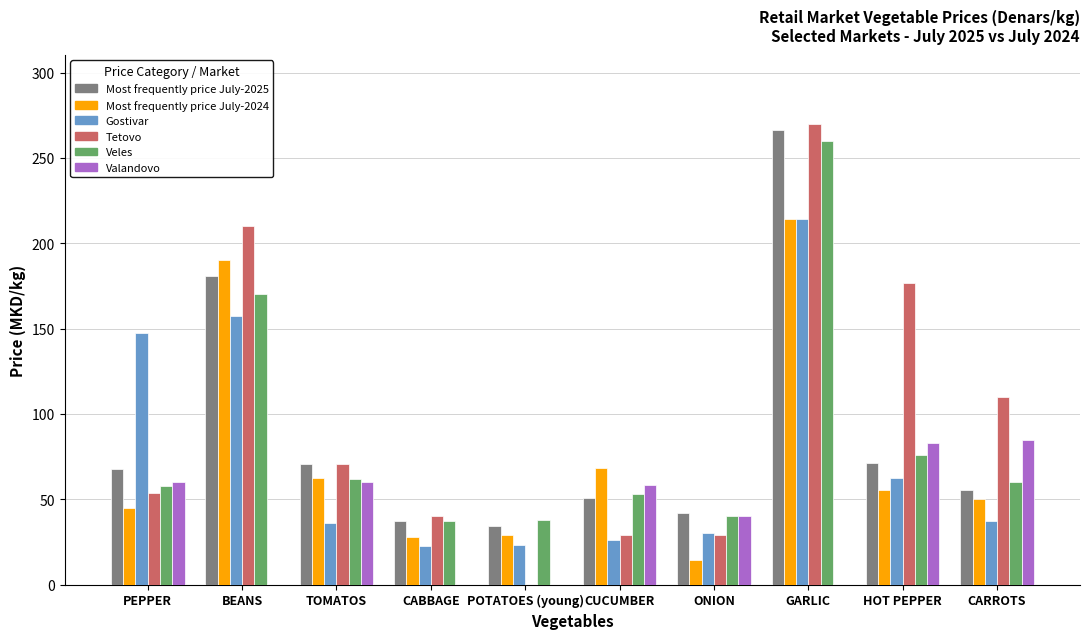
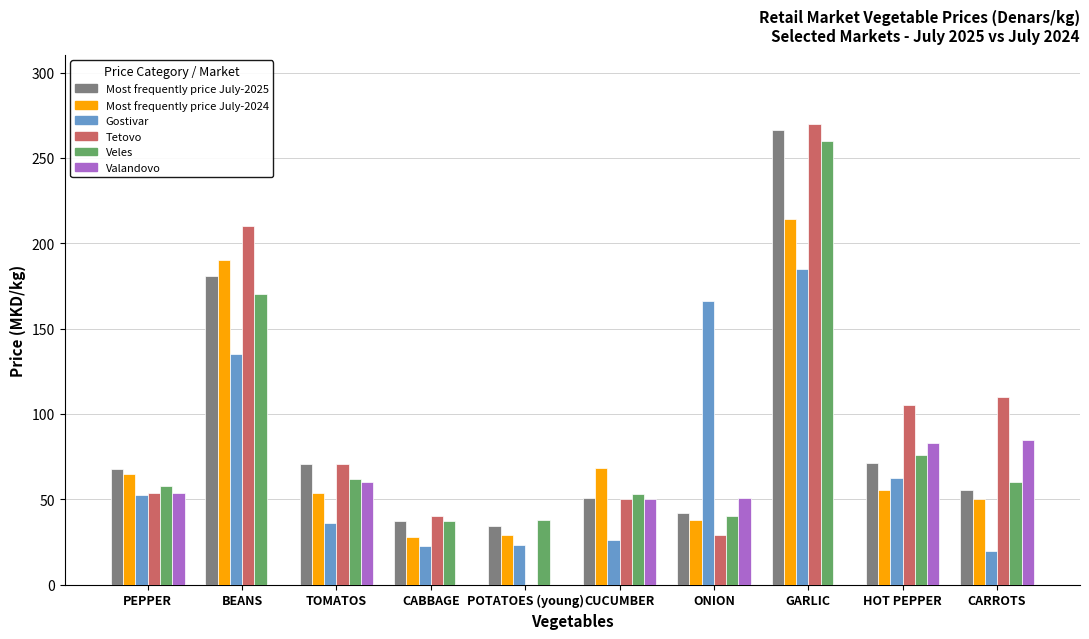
Most frequently price July-2024, PEPPER: 45 -> 65
Gostivar, PEPPER: 148 -> 53
Valandovo, PEPPER: 60 -> 54
Gostivar, BEANS: 158 -> 135
Most frequently price July-2024, TOMATOS: 63 -> 54
Tetovo, CUCUMBER: 29 -> 50
Valandovo, CUCUMBER: 59 -> 50
Most frequently price July-2024, ONION: 14 -> 38
Gostivar, ONION: 30 -> 166
Valandovo, ONION: 40 -> 51
Gostivar, GARLIC: 214 -> 185
Tetovo, HOT PEPPER: 177 -> 105
Gostivar, CARROTS: 38 -> 19
